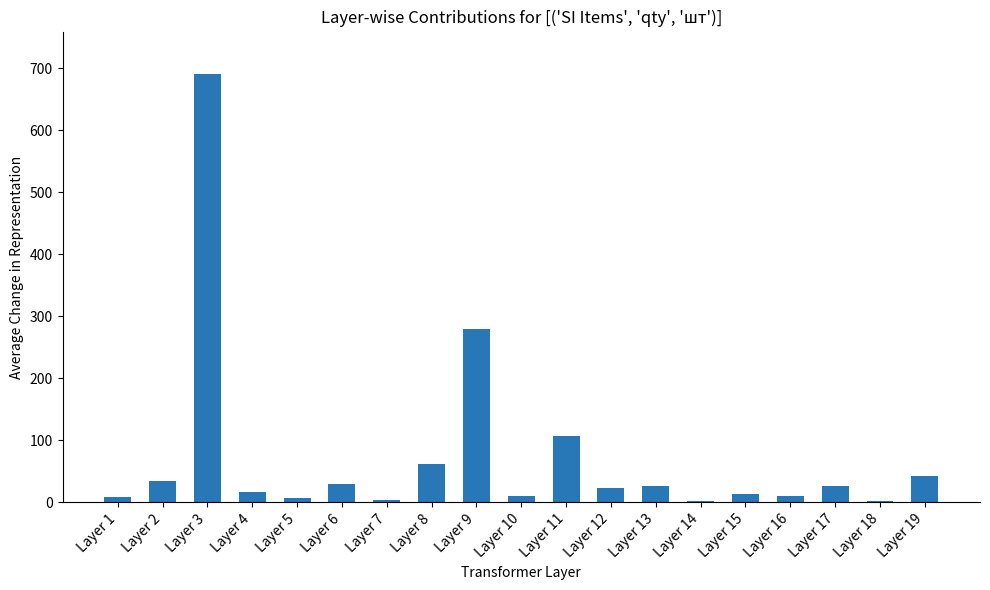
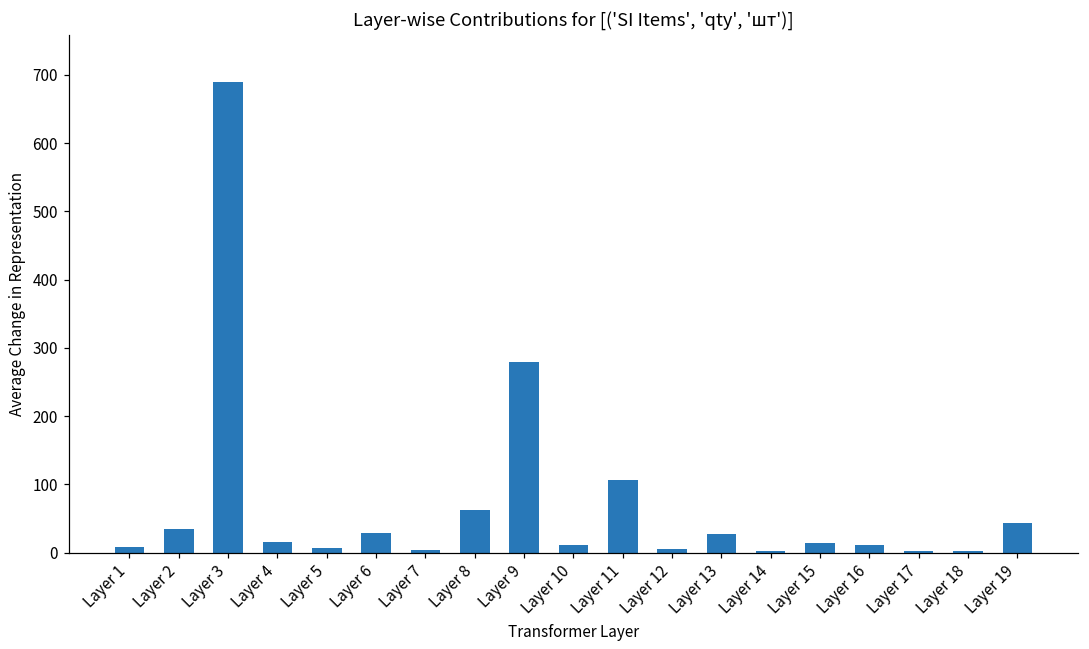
Layer 12: 20 -> 10
Layer 17: 30 -> 0
